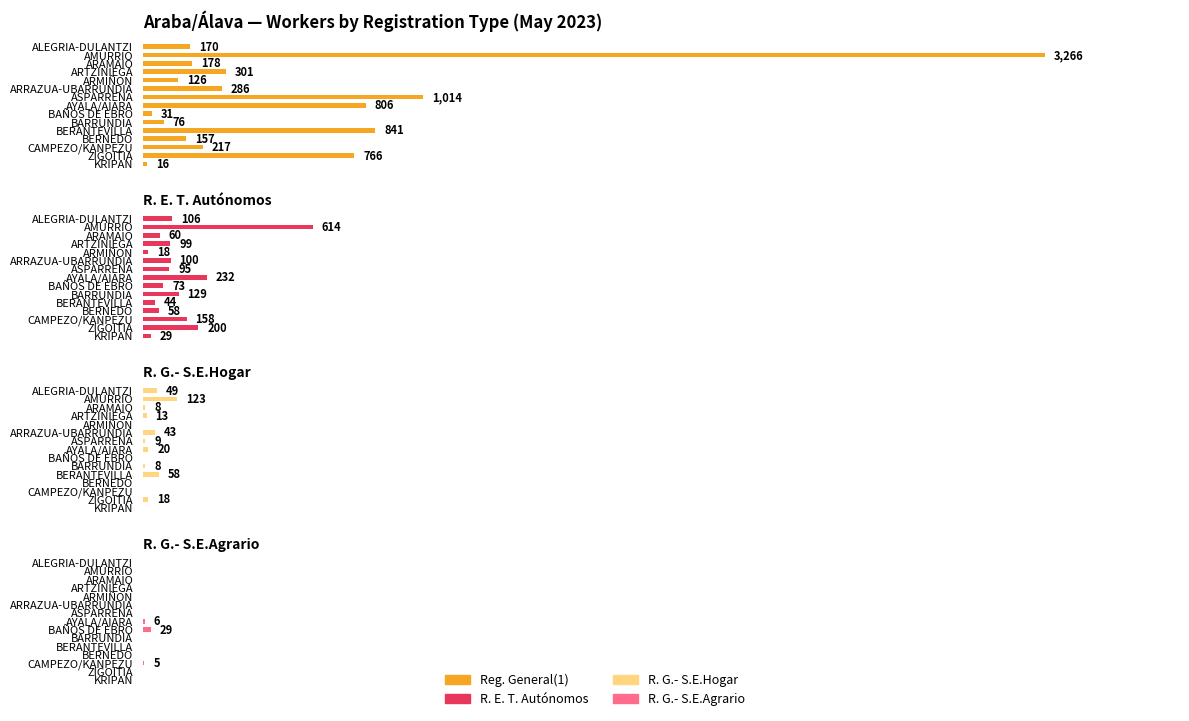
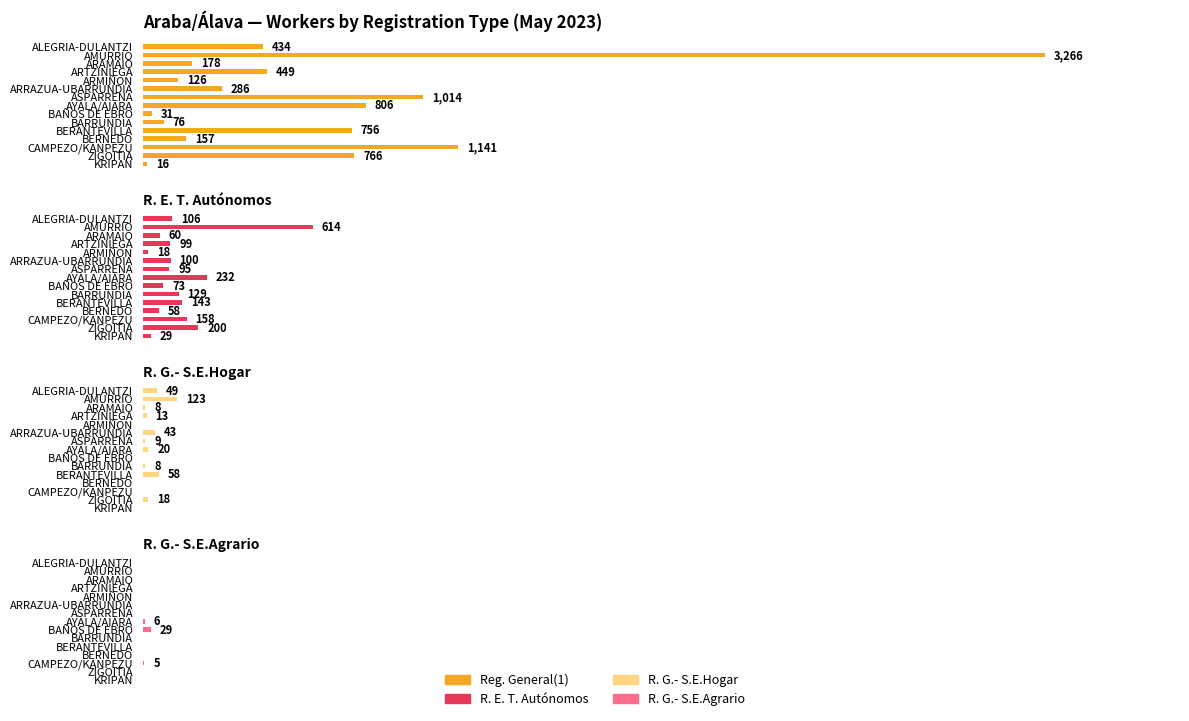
Araba/Álava — Workers by Registration Type (May 2023), ALEGRIA-DULANTZI: 170 -> 434
Araba/Álava — Workers by Registration Type (May 2023), ARTZINIEGA: 301 -> 449
Araba/Álava — Workers by Registration Type (May 2023), BERANTEVILLA: 841 -> 756
Araba/Álava — Workers by Registration Type (May 2023), CAMPEZO/KANPEZU: 217 -> 1,141
R. E. T. Autónomos, BERANTEVILLA: 44 -> 143
